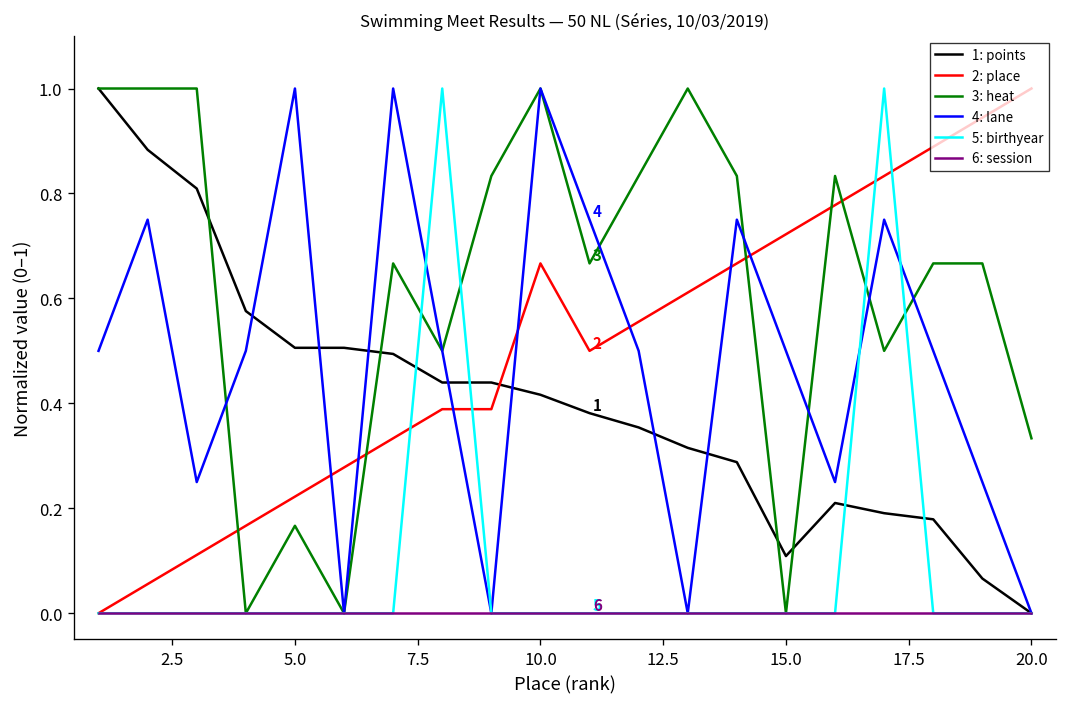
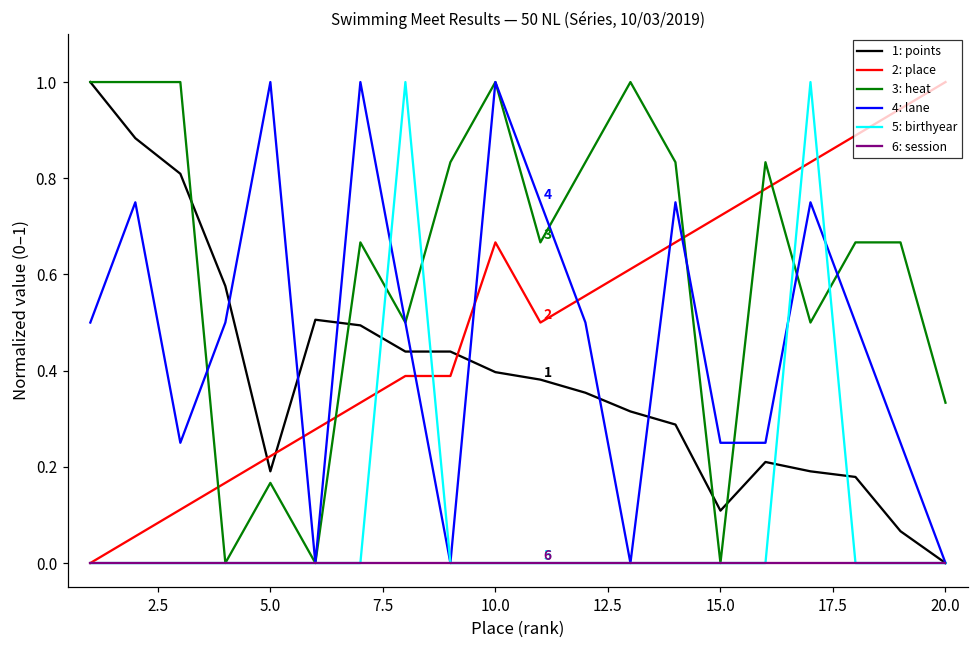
1: points, 5.0: 0.51 -> 0.19
1: points, 10.0: 0.42 -> 0.40
4: lane, 15.0: 0.50 -> 0.25
